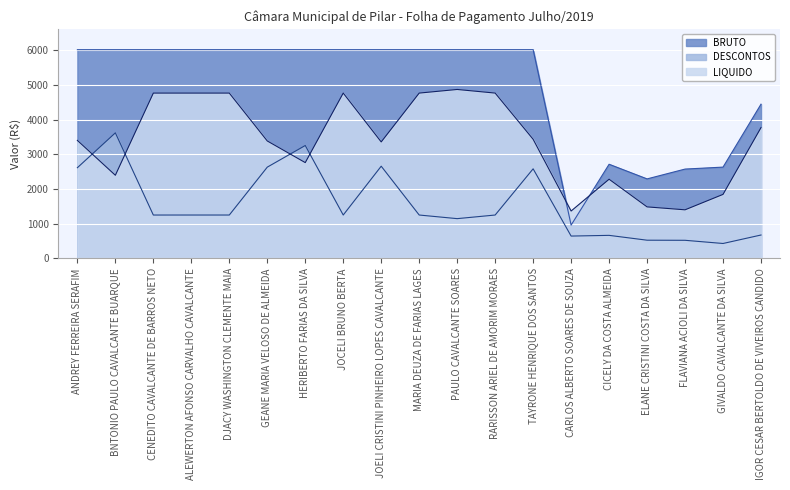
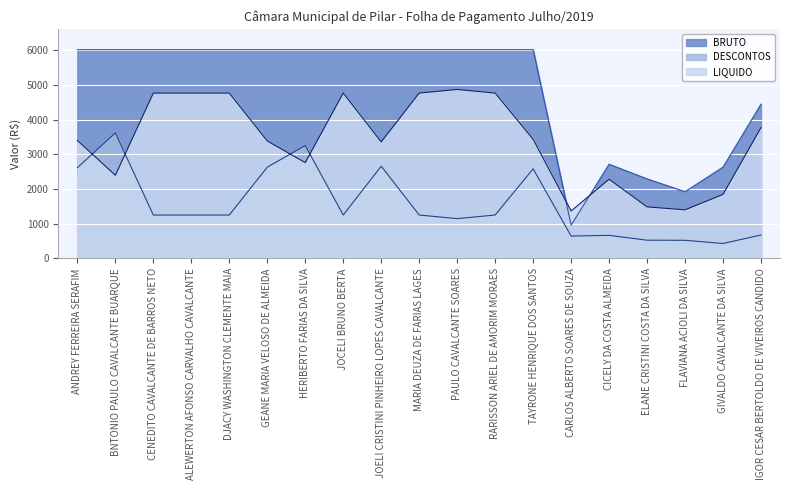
BRUTO, FLAVIANA ACIOLI DA SILVA: 2600 -> 1900
